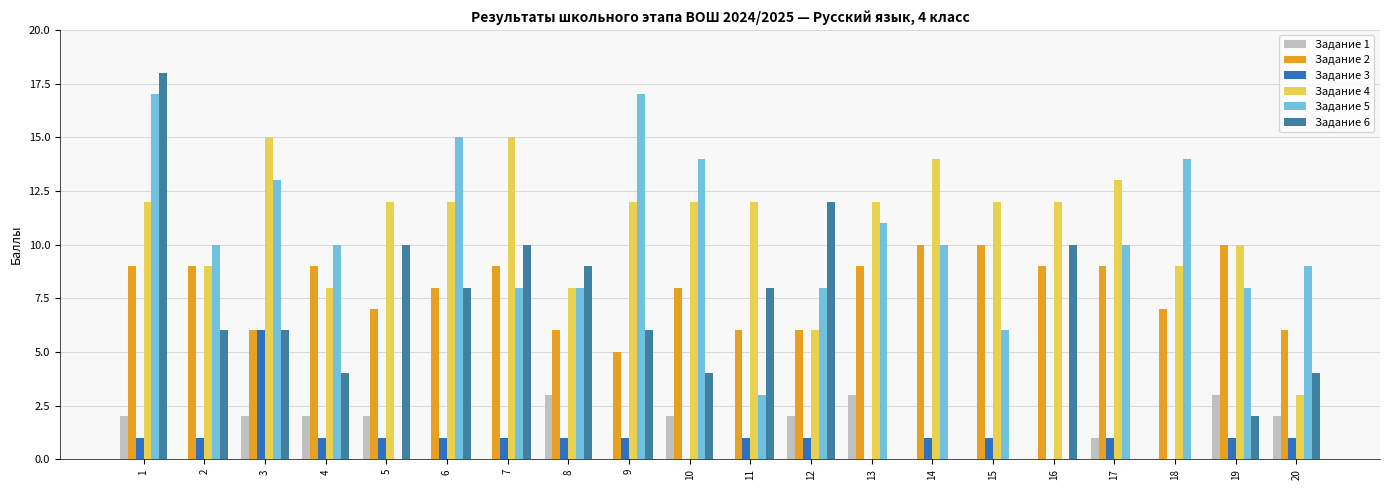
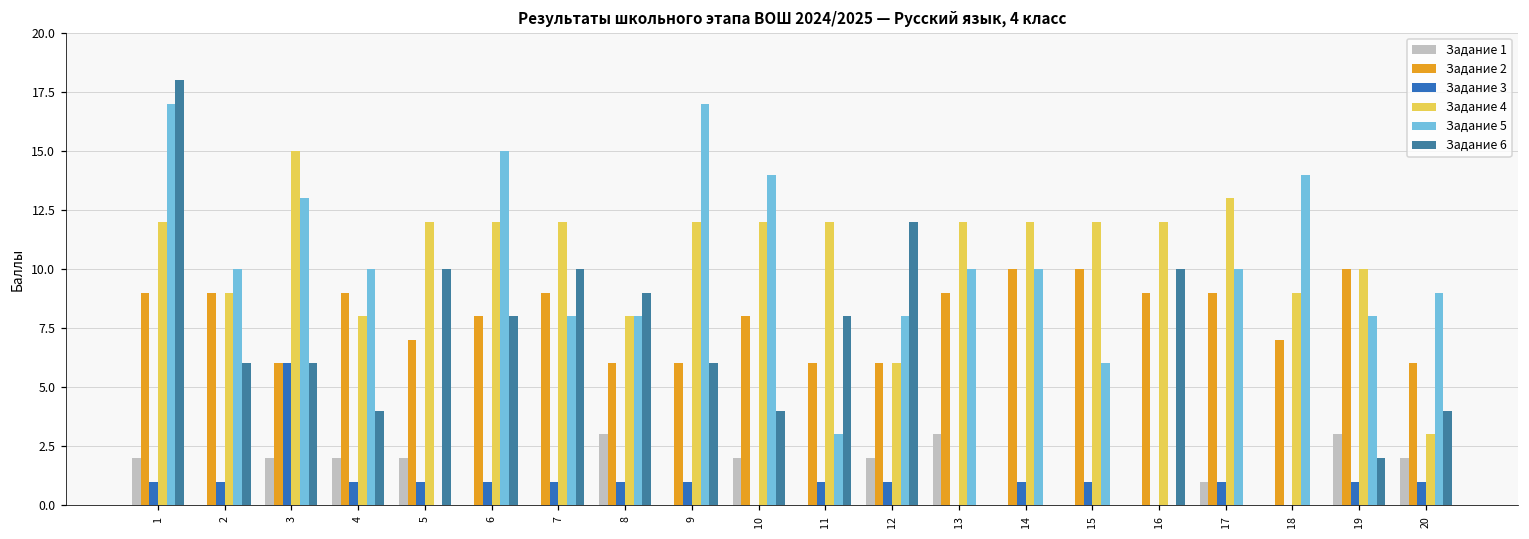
Задание 4, 7: 15 -> 12
Задание 2, 9: 5 -> 6
Задание 5, 13: 11 -> 10
Задание 4, 14: 14 -> 12
